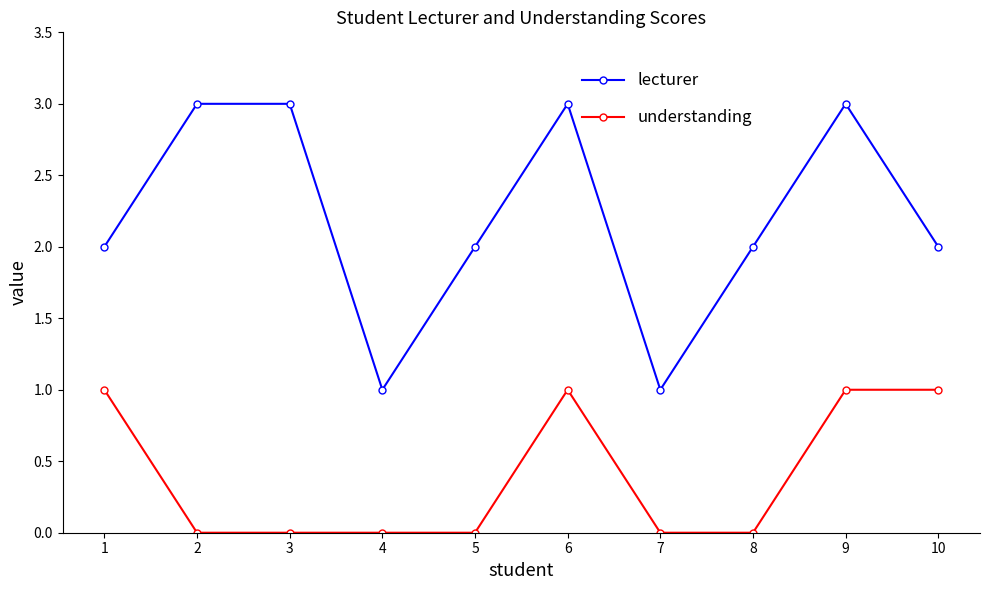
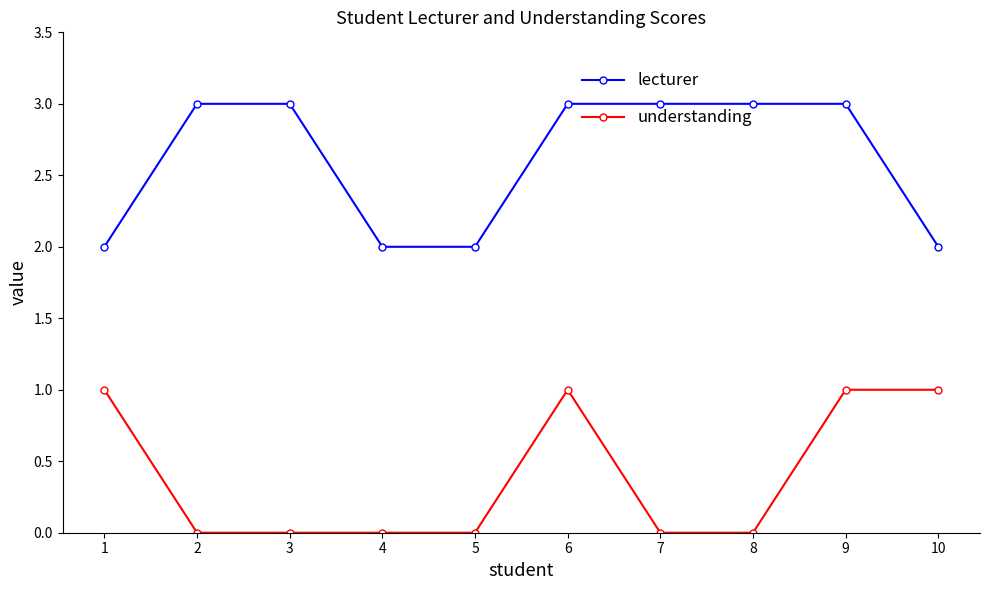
lecturer, 4: 1 -> 2
lecturer, 7: 1 -> 3
lecturer, 8: 2 -> 3
